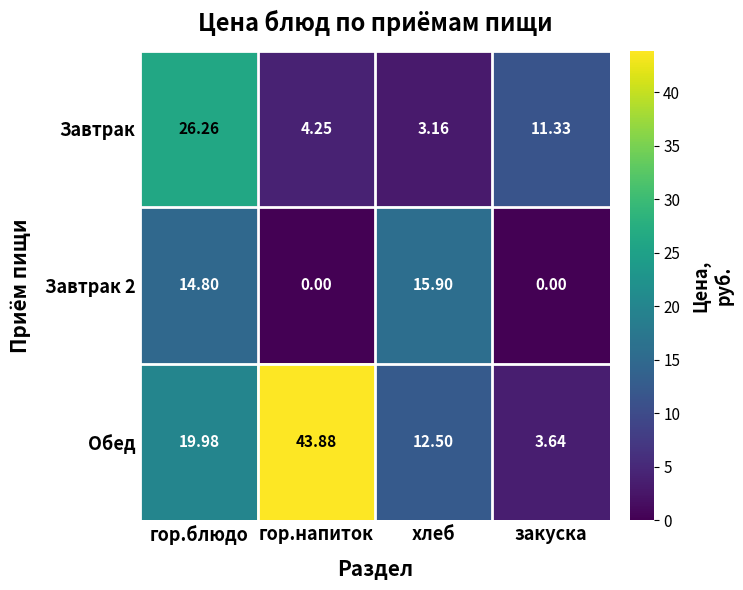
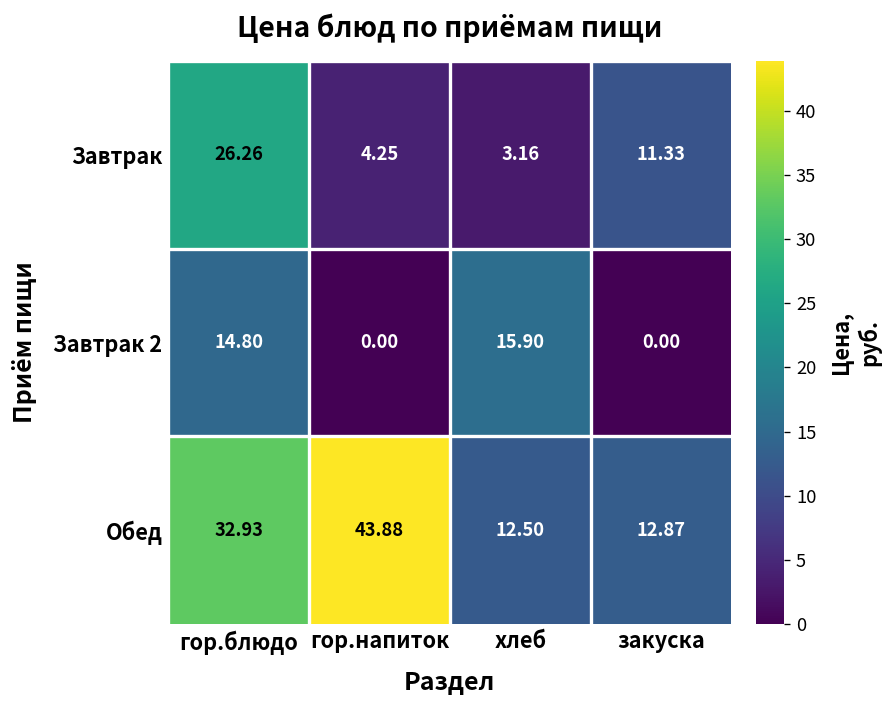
Обед, гор.блюдо: 19.98 -> 32.93
Обед, закуска: 3.64 -> 12.87
